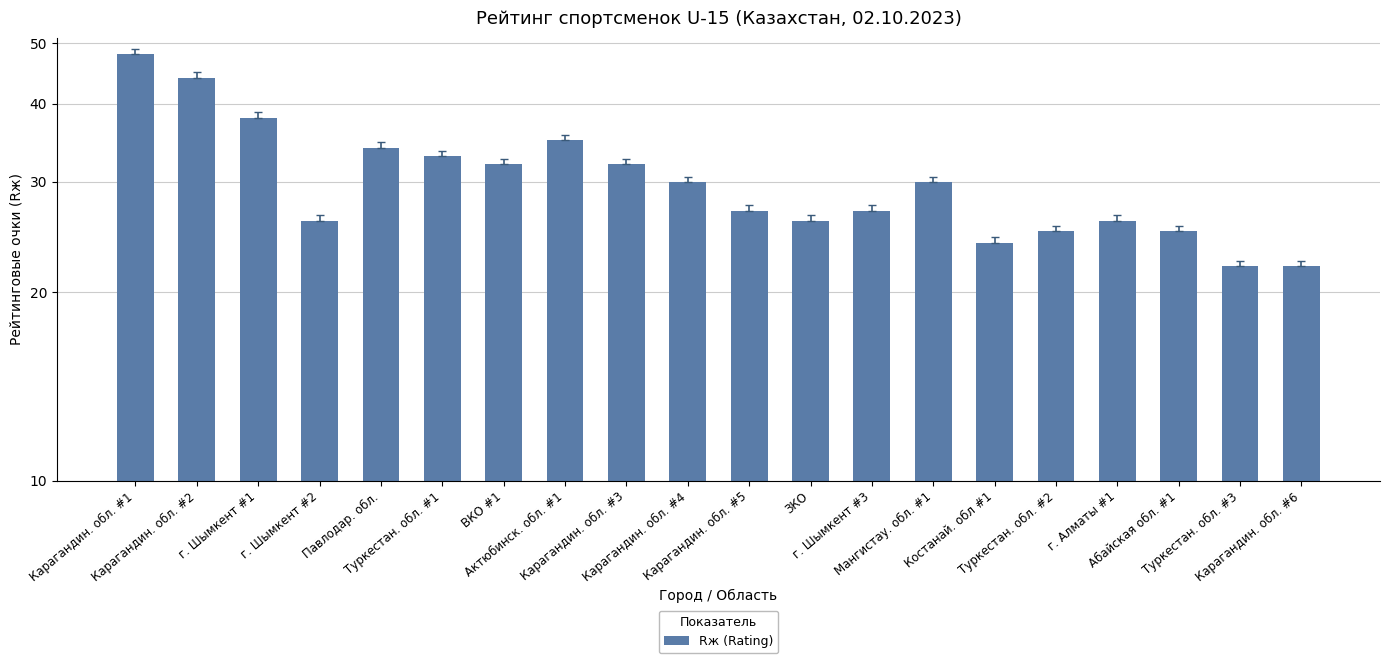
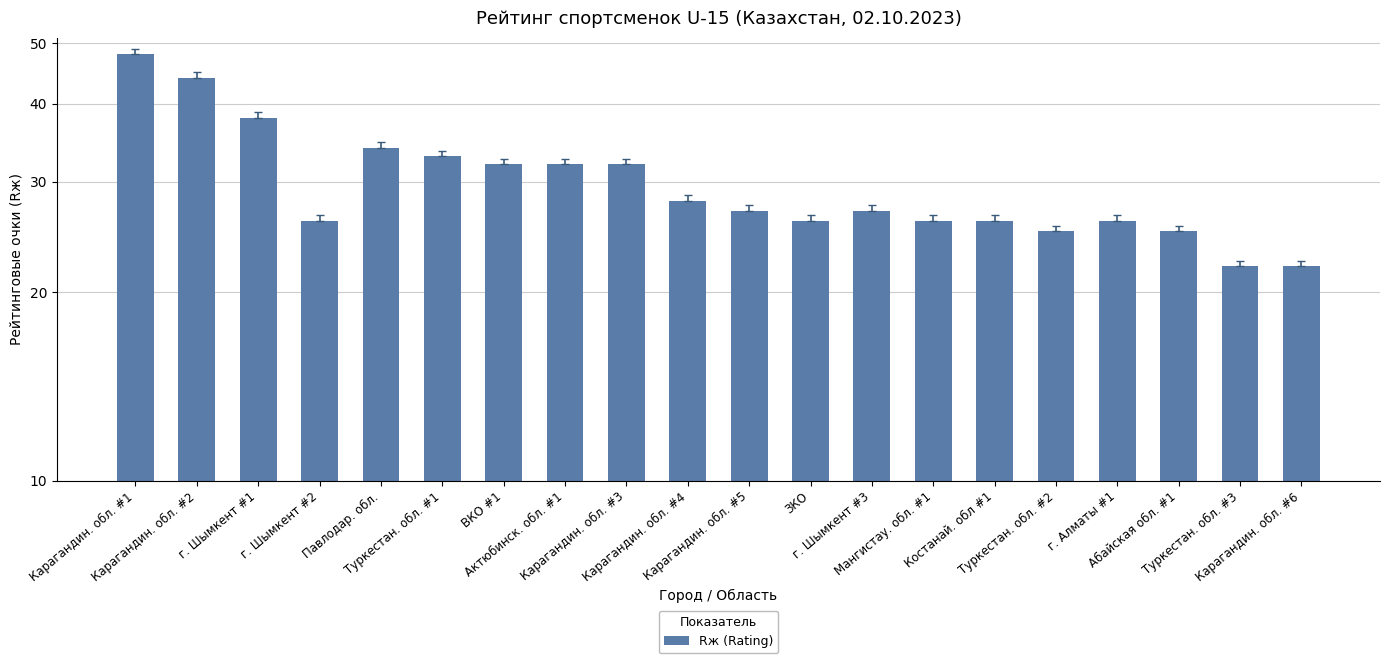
Rж (Rating), Актюбинск. обл. #1: 35 -> 32
Rж (Rating), Карагандин. обл. #4: 30 -> 28
Rж (Rating), Мангистау. обл. #1: 30 -> 26
Rж (Rating), Костанай. обл #1: 24 -> 26
